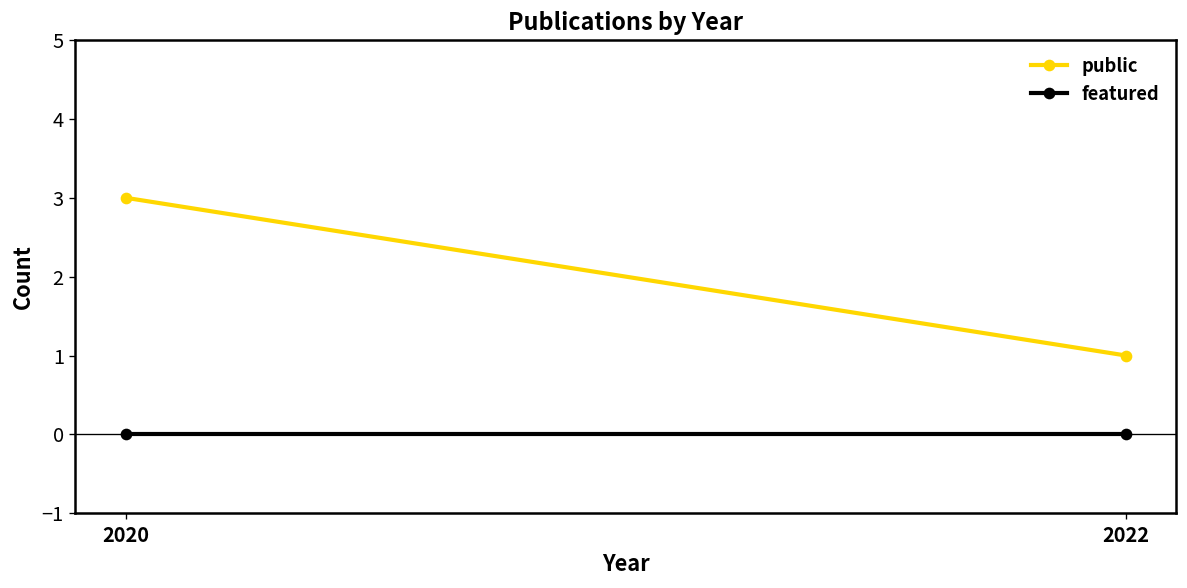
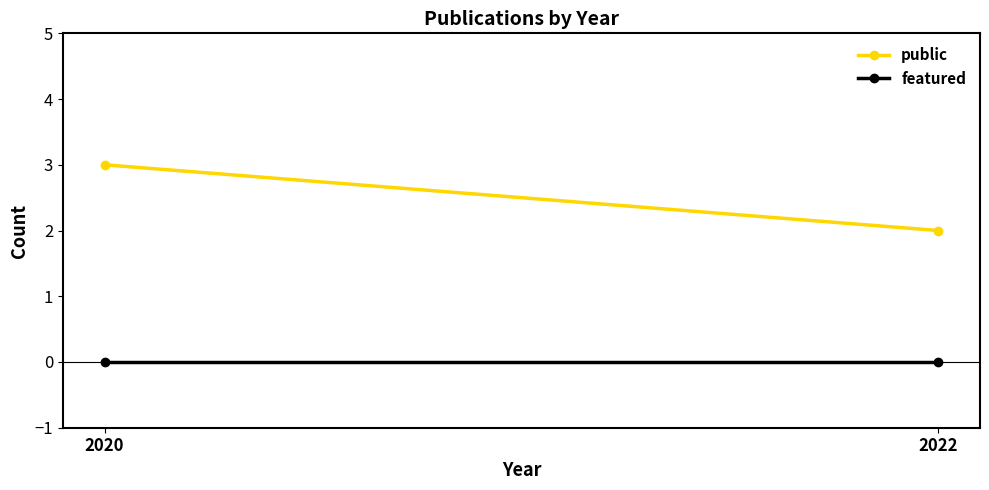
public, 2022: 1 -> 2
